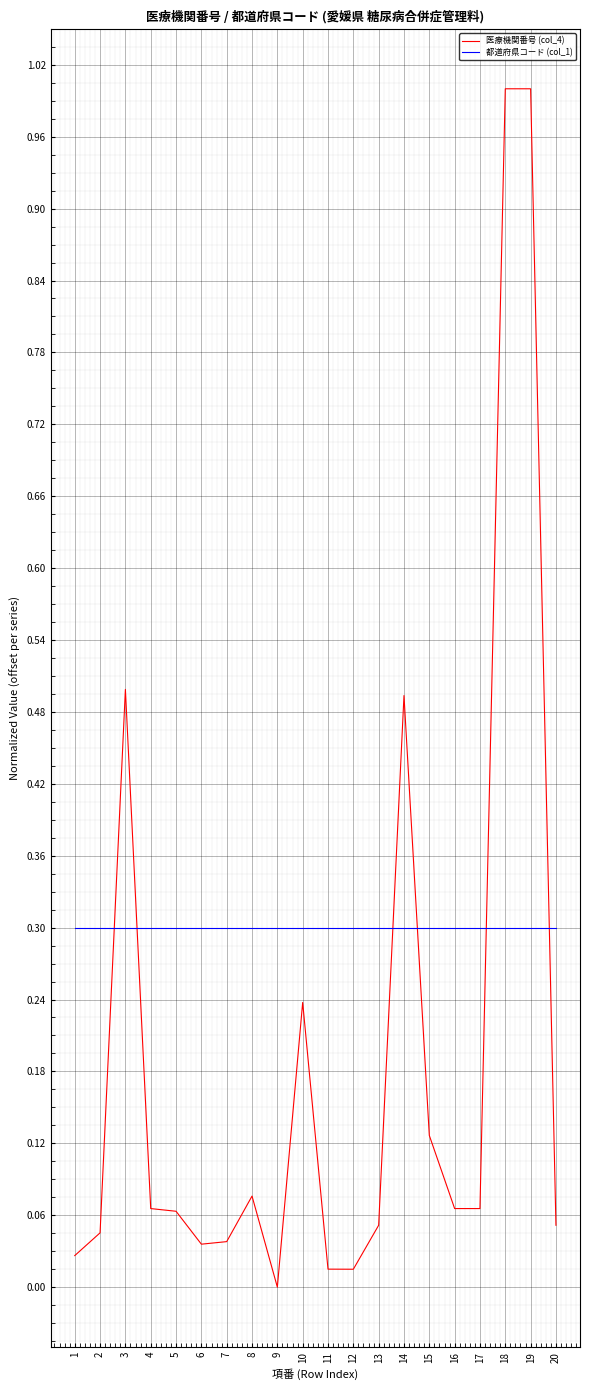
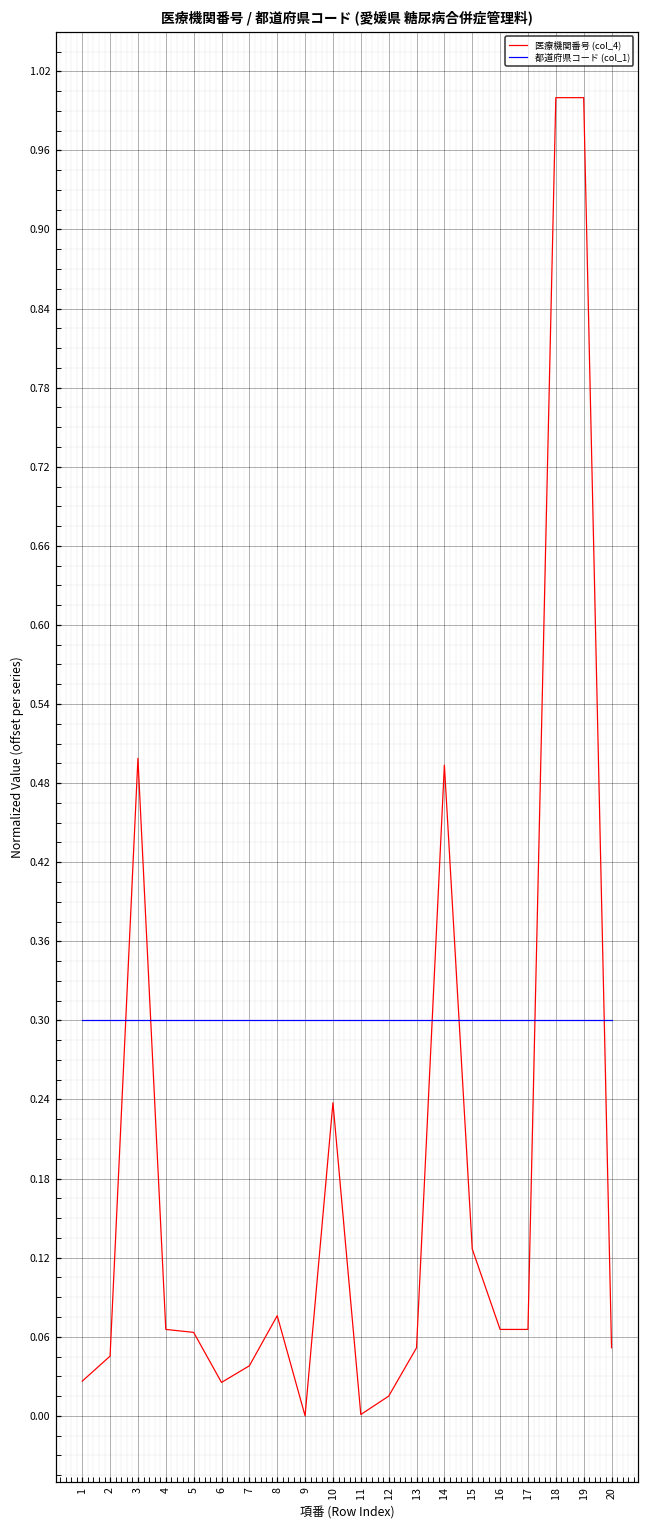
医療機関番号 (col_4), 6: 0.036 -> 0.025
医療機関番号 (col_4), 11: 0.015 -> 0.001
